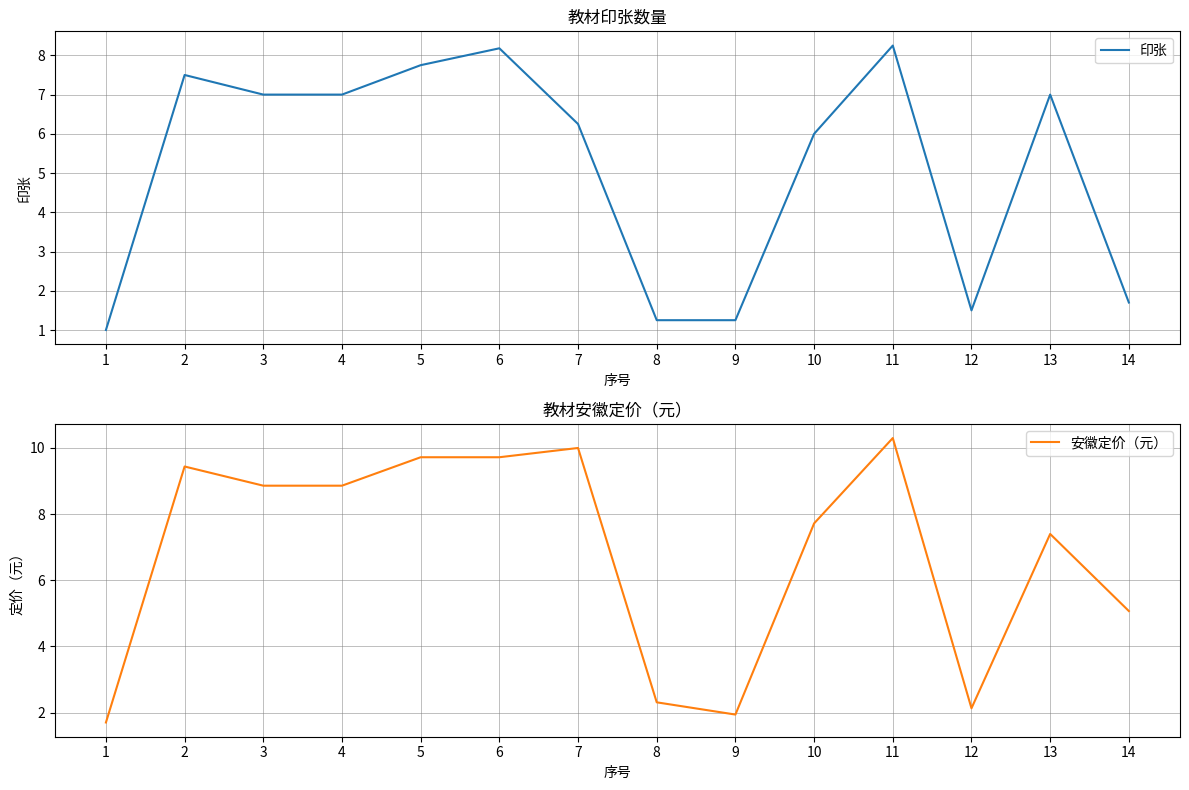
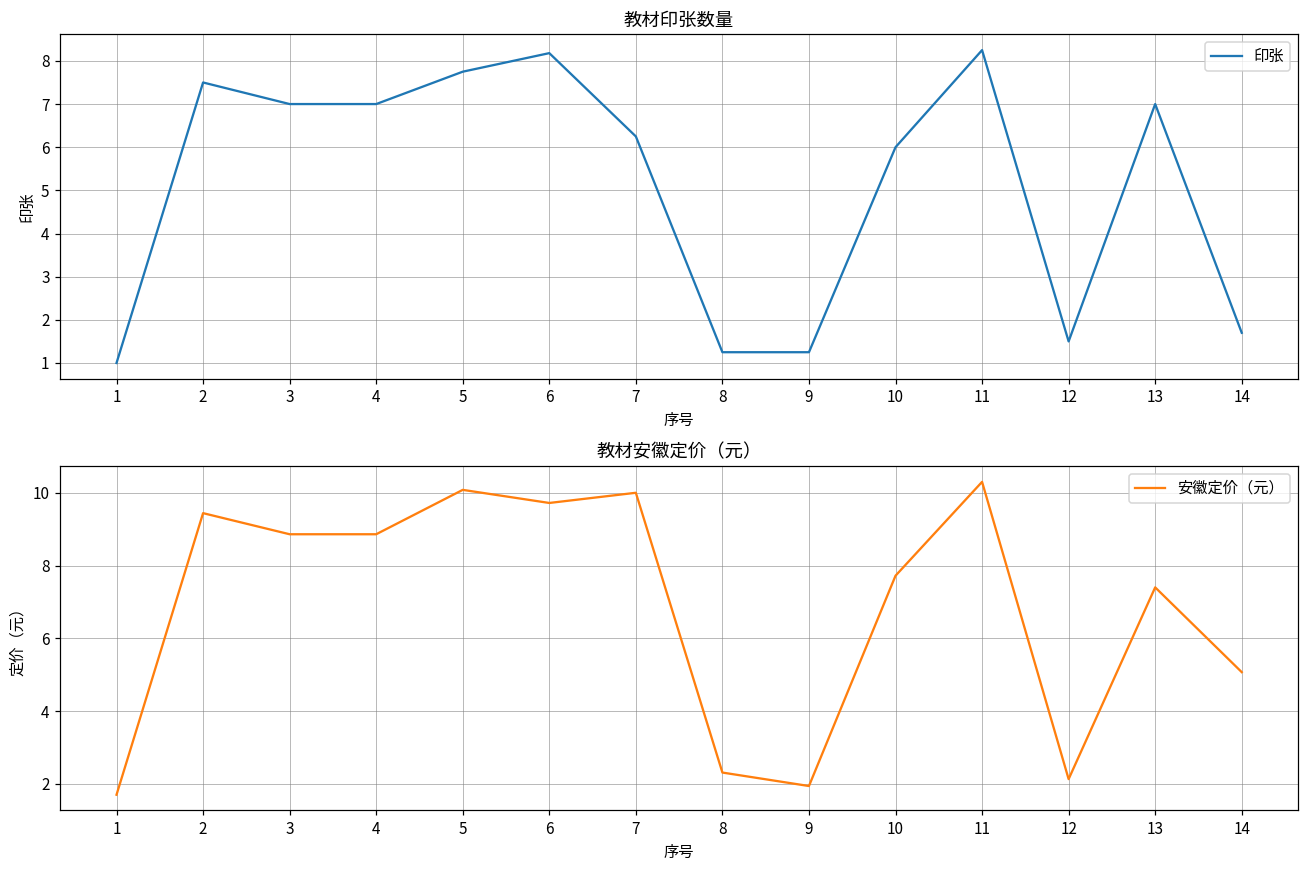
教材安徽定价（元）, 5: 9.7 -> 10.1
